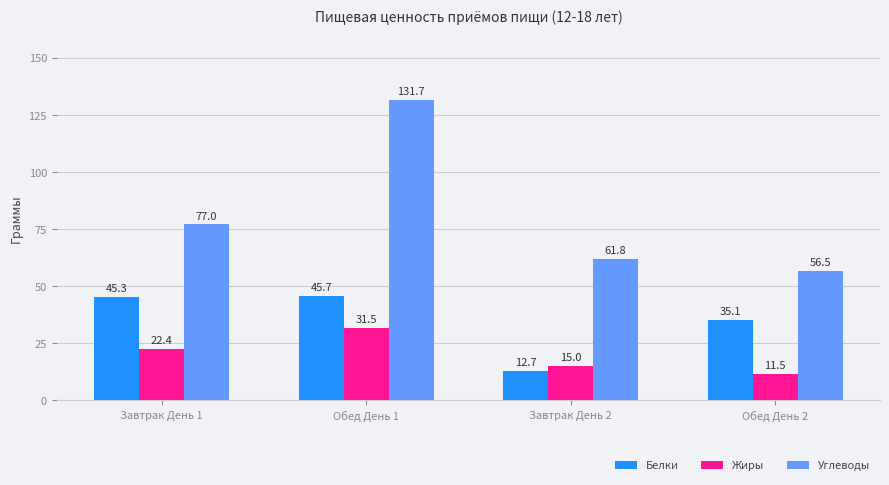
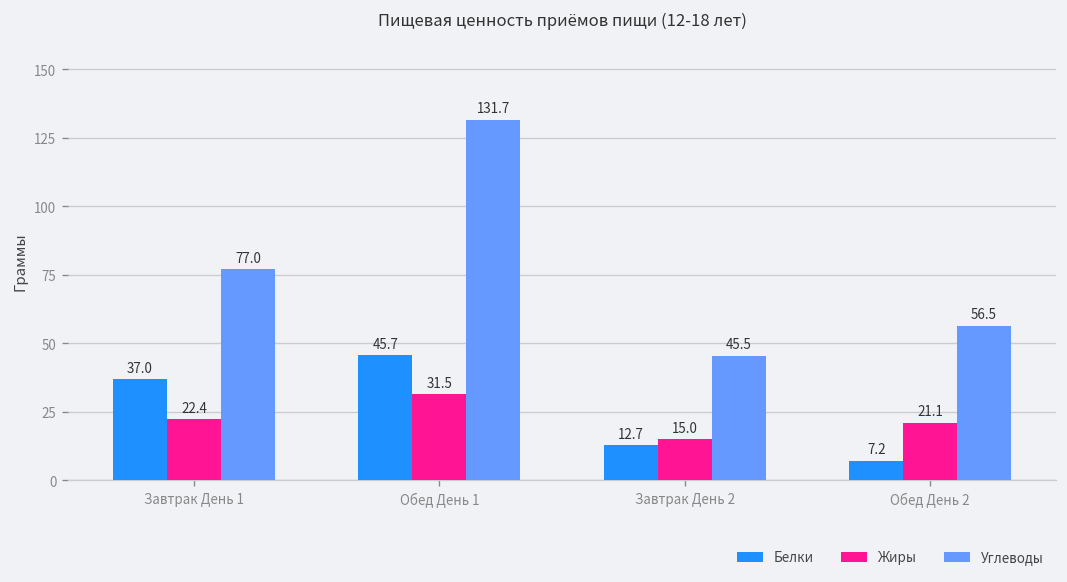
Белки, Завтрак День 1: 45.3 -> 37.0
Углеводы, Завтрак День 2: 61.8 -> 45.5
Белки, Обед День 2: 35.1 -> 7.2
Жиры, Обед День 2: 11.5 -> 21.1
